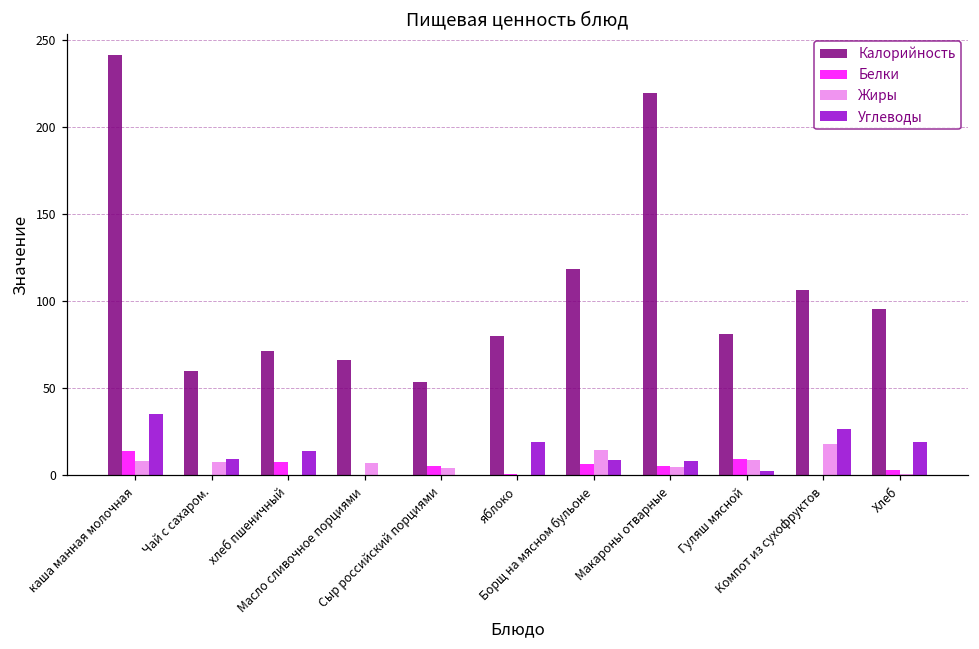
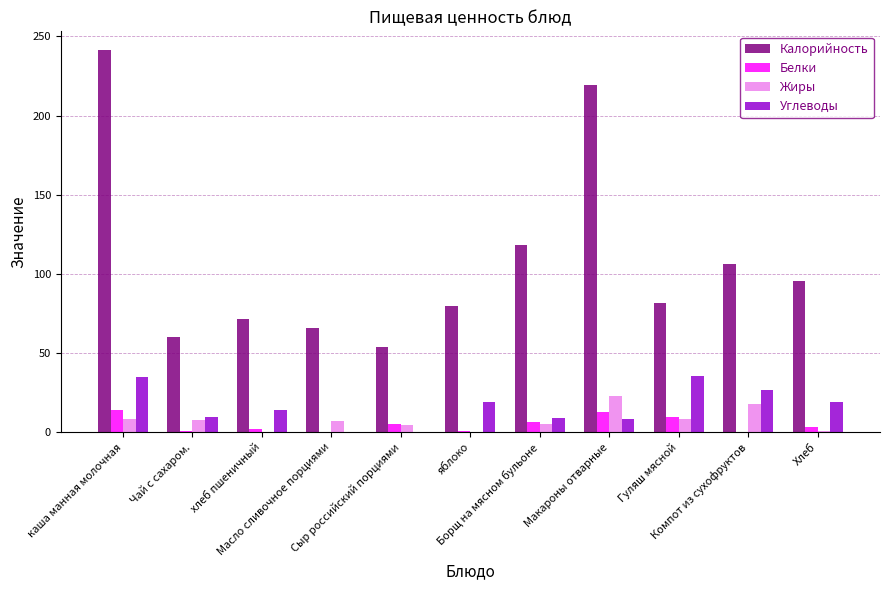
Белки, хлеб пшеничный: 8 -> 2
Жиры, Борщ на мясном бульоне: 15 -> 5
Белки, Макароны отварные: 6 -> 13
Жиры, Макароны отварные: 5 -> 23
Углеводы, Гуляш мясной: 2 -> 35
